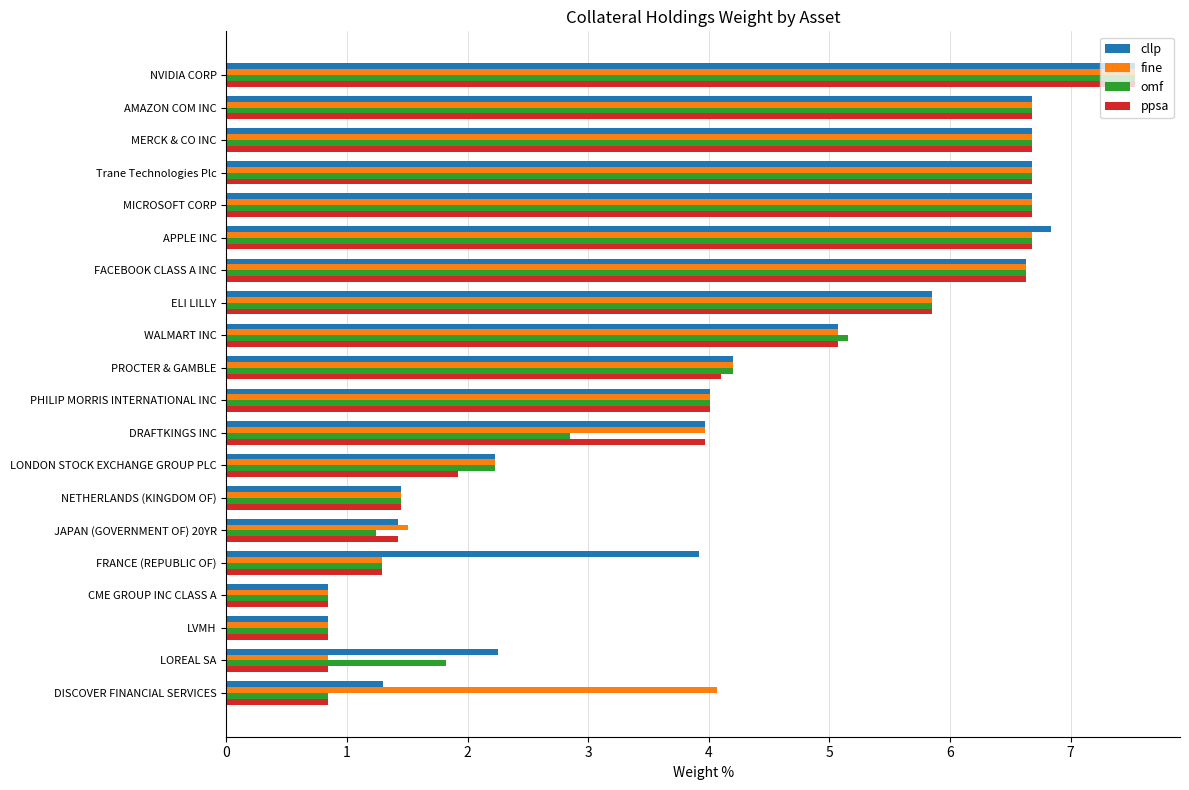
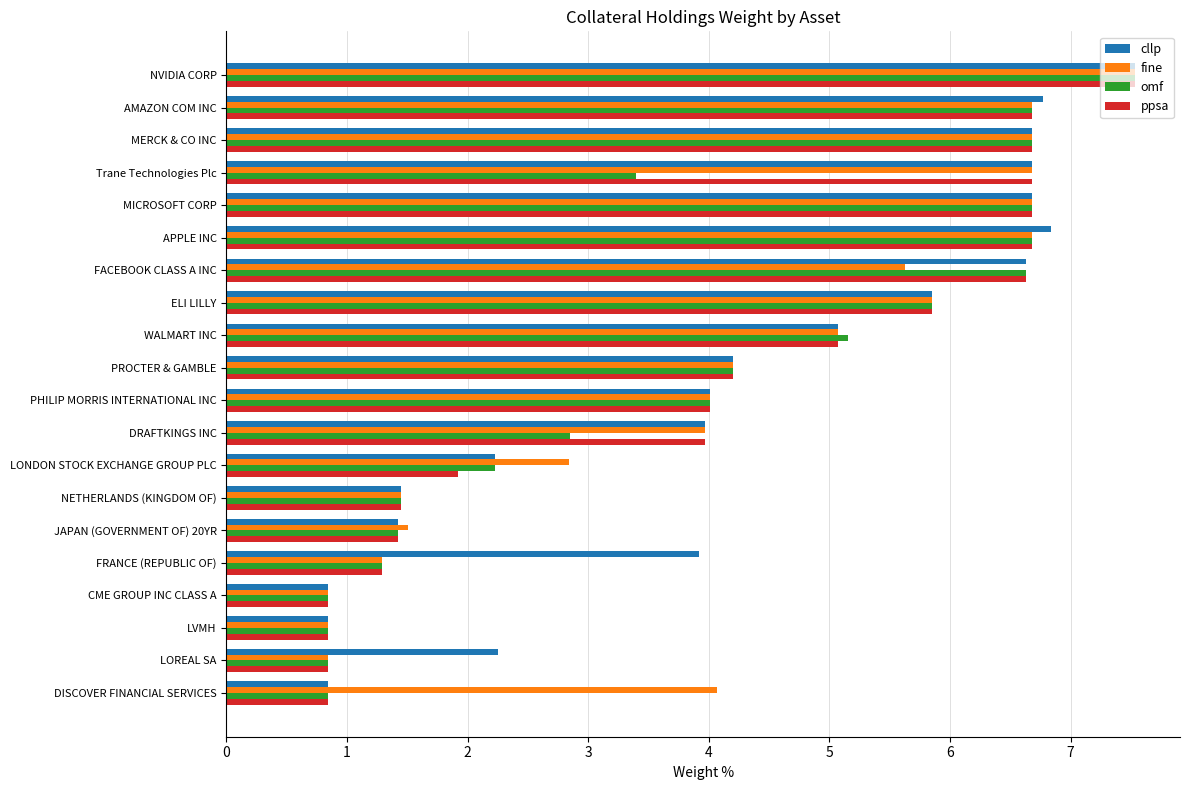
cllp, AMAZON COM INC: 6.68 -> 6.77
omf, Trane Technologies Plc: 6.68 -> 3.40
fine, FACEBOOK CLASS A INC: 6.63 -> 5.63
ppsa, PROCTER & GAMBLE: 4.1 -> 4.2
fine, LONDON STOCK EXCHANGE GROUP PLC: 2.23 -> 2.84
omf, JAPAN (GOVERNMENT OF) 20YR: 1.24 -> 1.42
omf, LOREAL SA: 1.82 -> 0.84
cllp, DISCOVER FINANCIAL SERVICES: 1.30 -> 0.84
